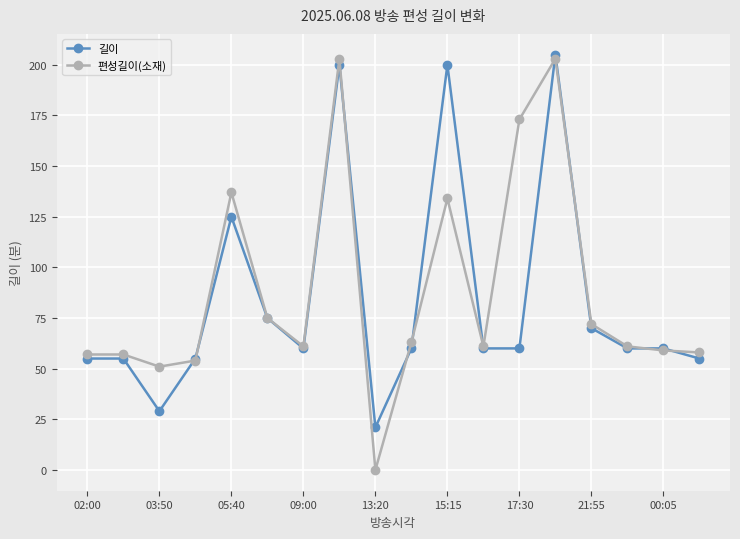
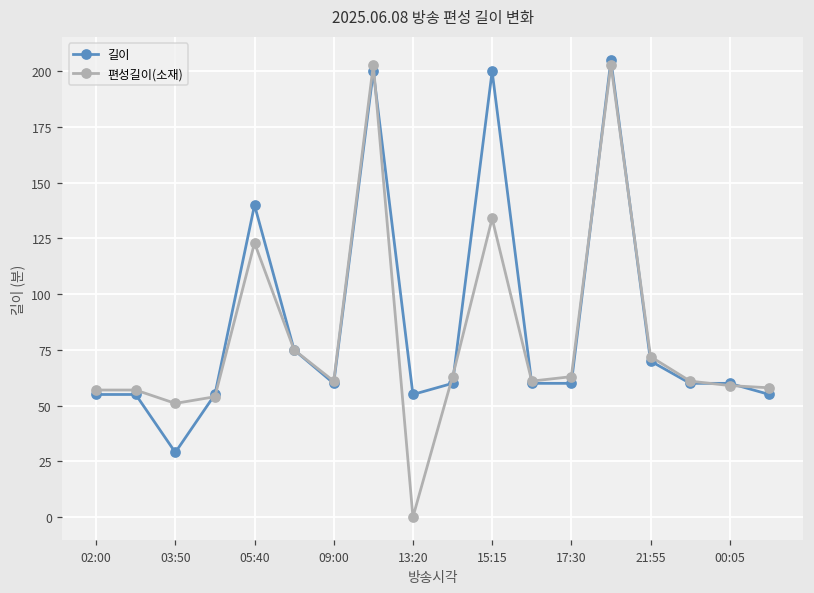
길이, 05:40: 125 -> 140
편성길이(소재), 05:40: 137 -> 123
길이, 13:20: 21 -> 55
편성길이(소재), 17:30: 173 -> 63
